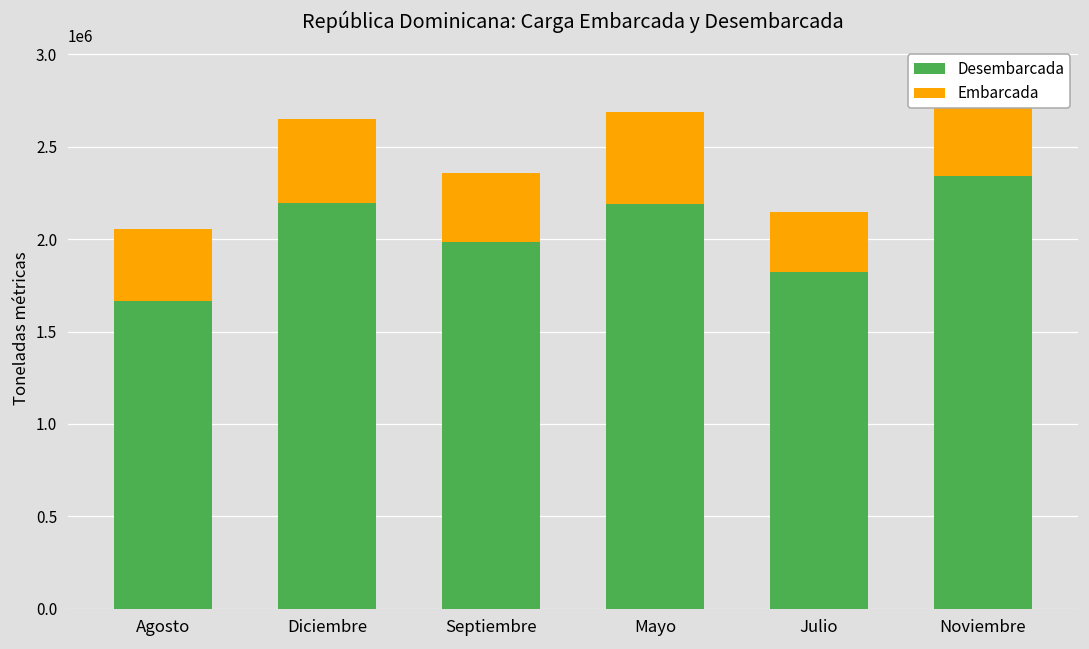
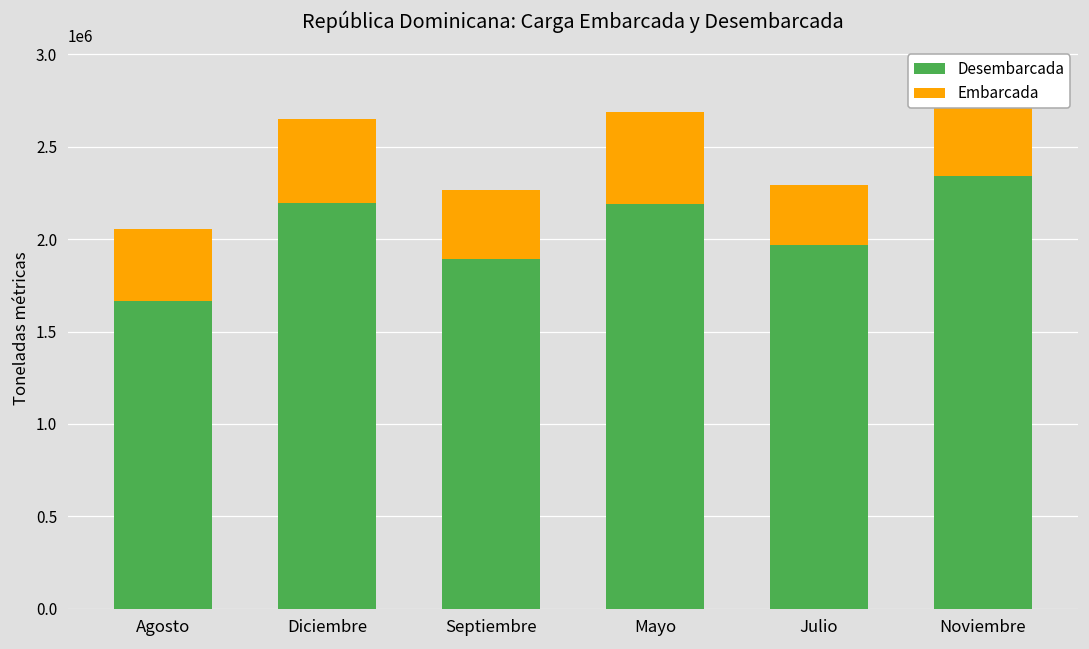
Desembarcada, Septiembre: 1980000 -> 1890000
Desembarcada, Julio: 1820000 -> 1970000
